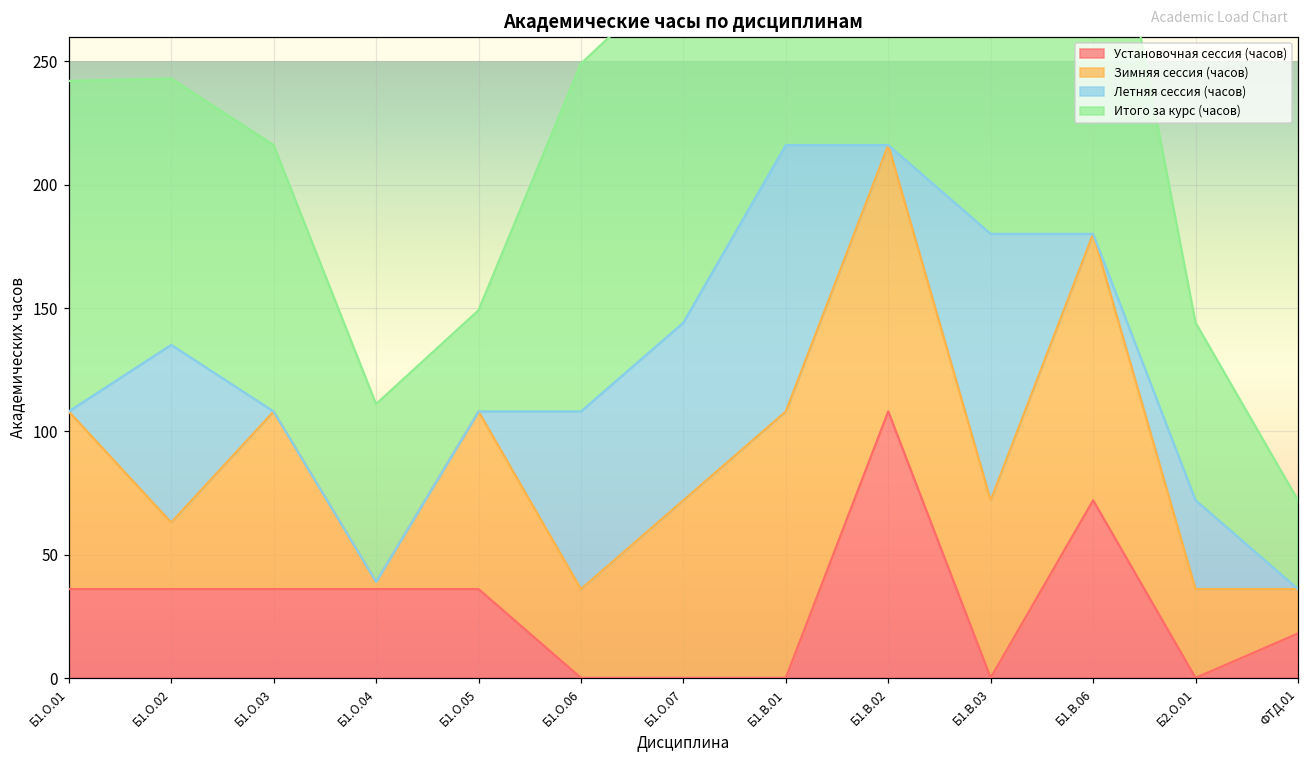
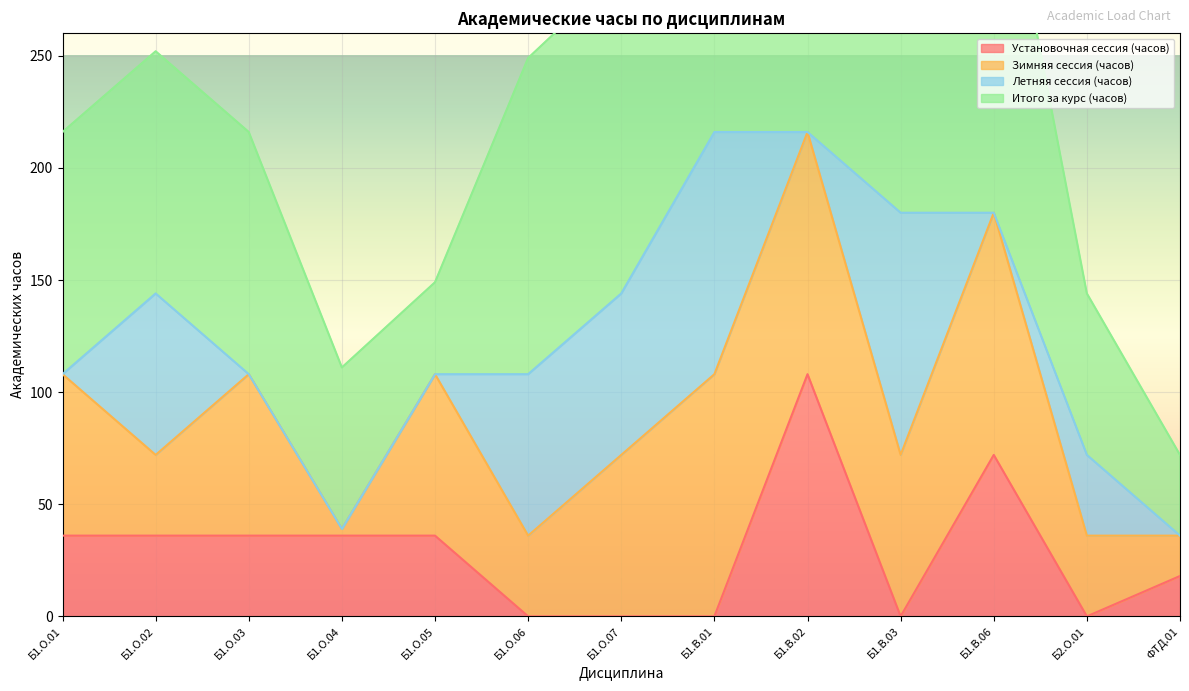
Итого за курс (часов), Б1.О.01: 134 -> 108
Зимняя сессия (часов), Б1.О.02: 27 -> 36
